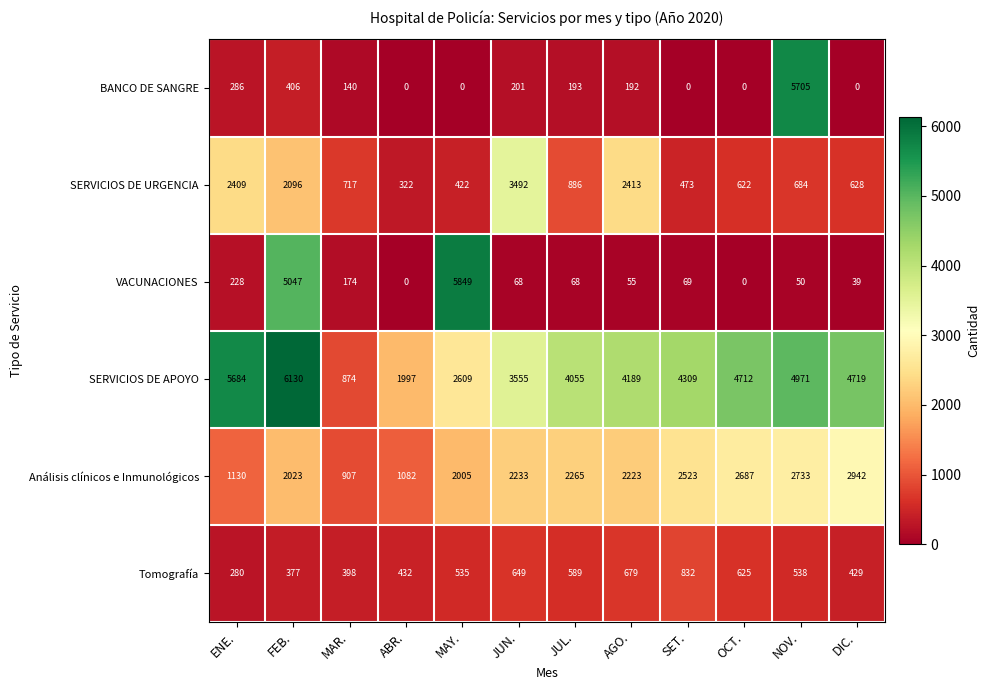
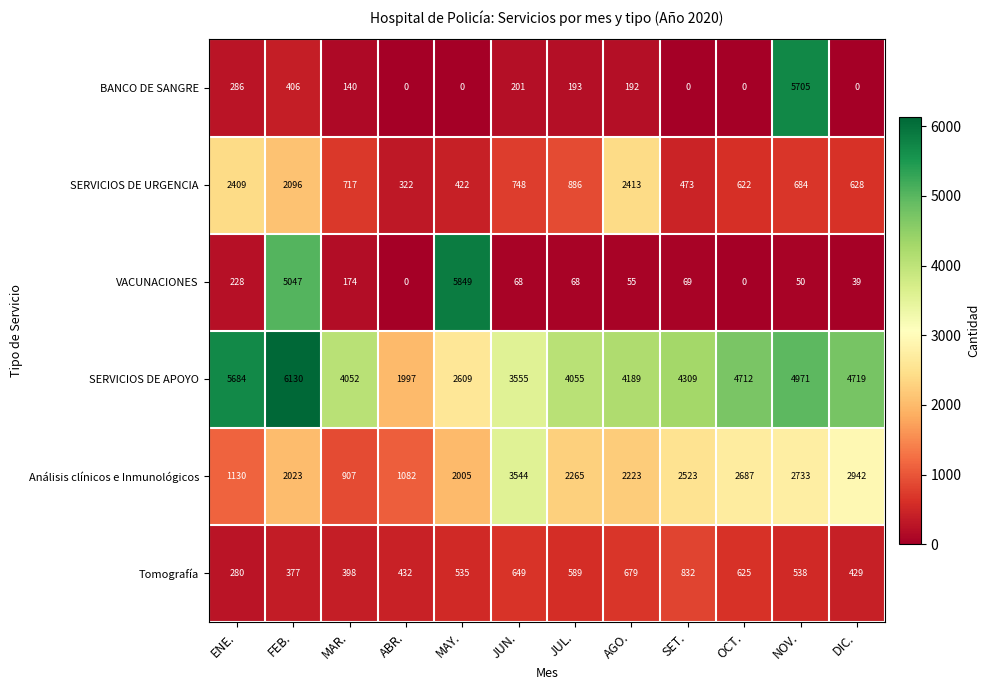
SERVICIOS DE URGENCIA, JUN.: 3492 -> 748
SERVICIOS DE APOYO, MAR.: 874 -> 4052
Análisis clínicos e Inmunológicos, JUN.: 2233 -> 3544
